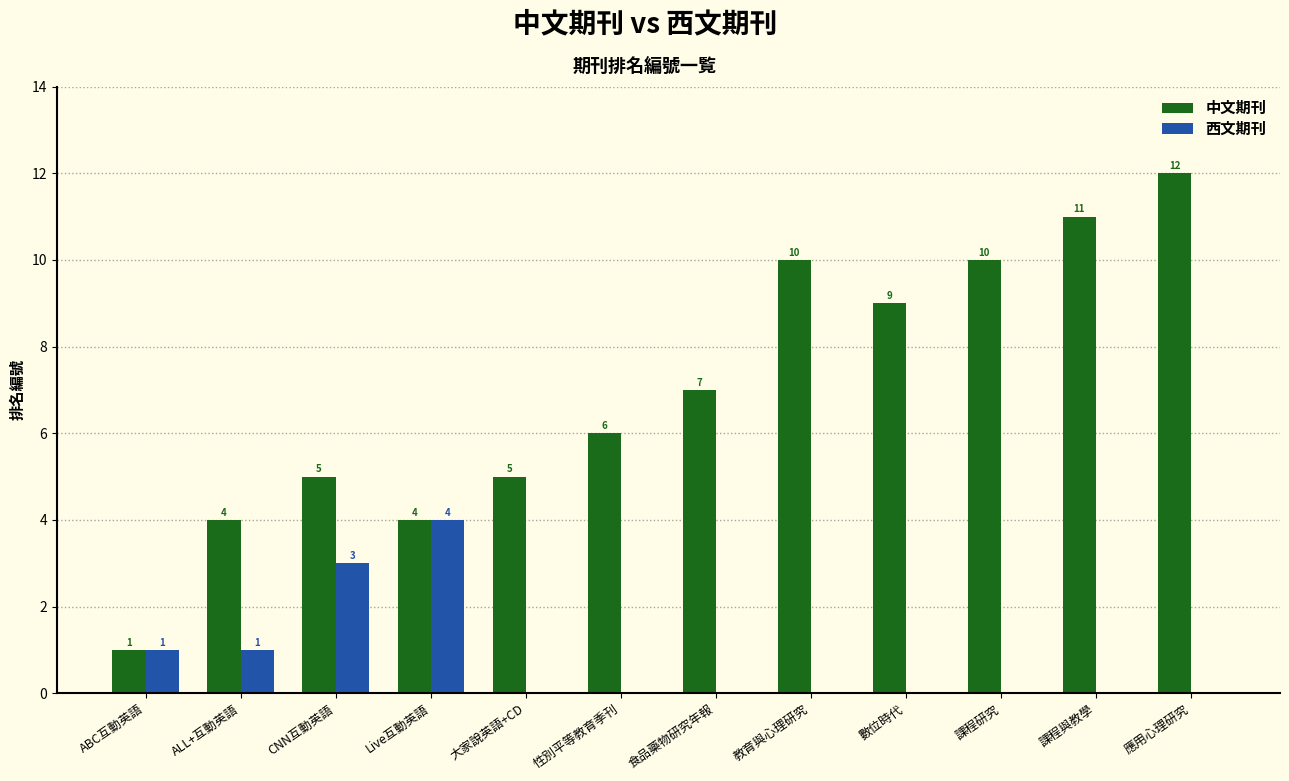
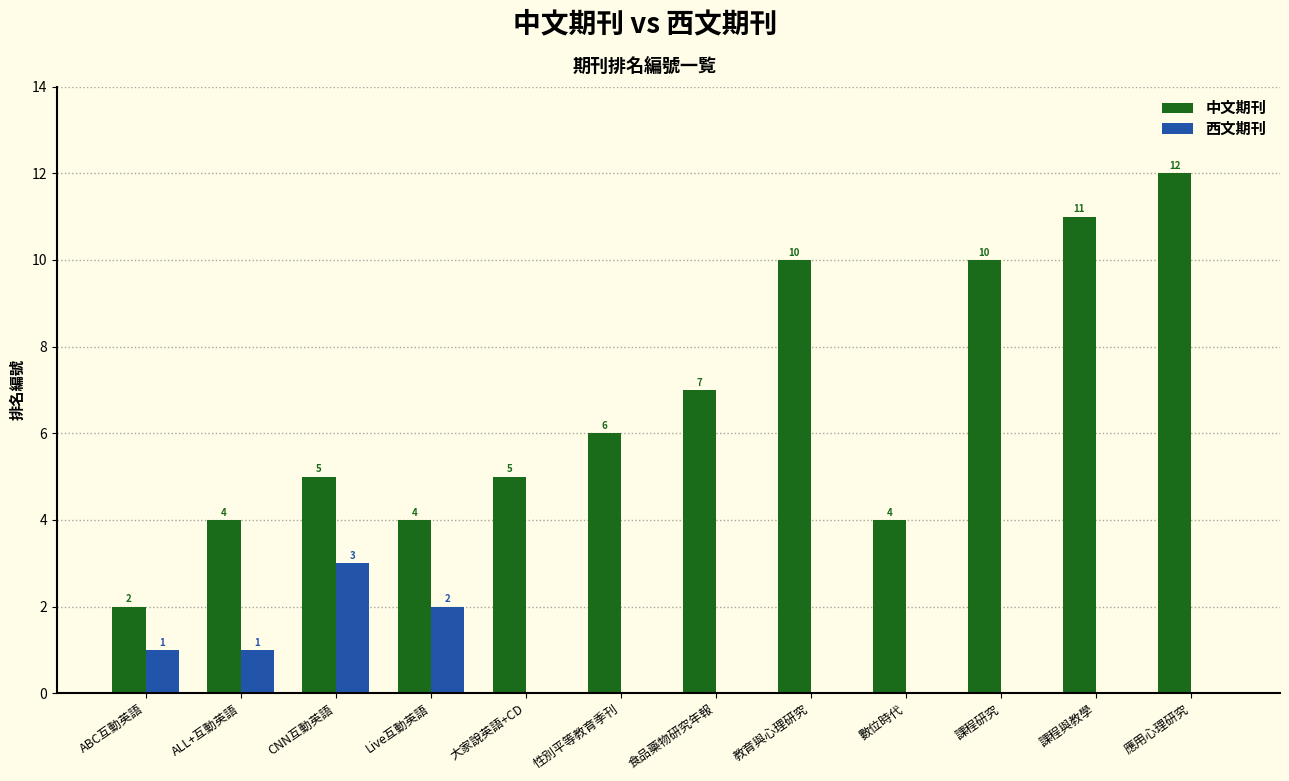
中文期刊, ABC互動英語: 1 -> 2
西文期刊, Live互動英語: 4 -> 2
中文期刊, 數位時代: 9 -> 4
